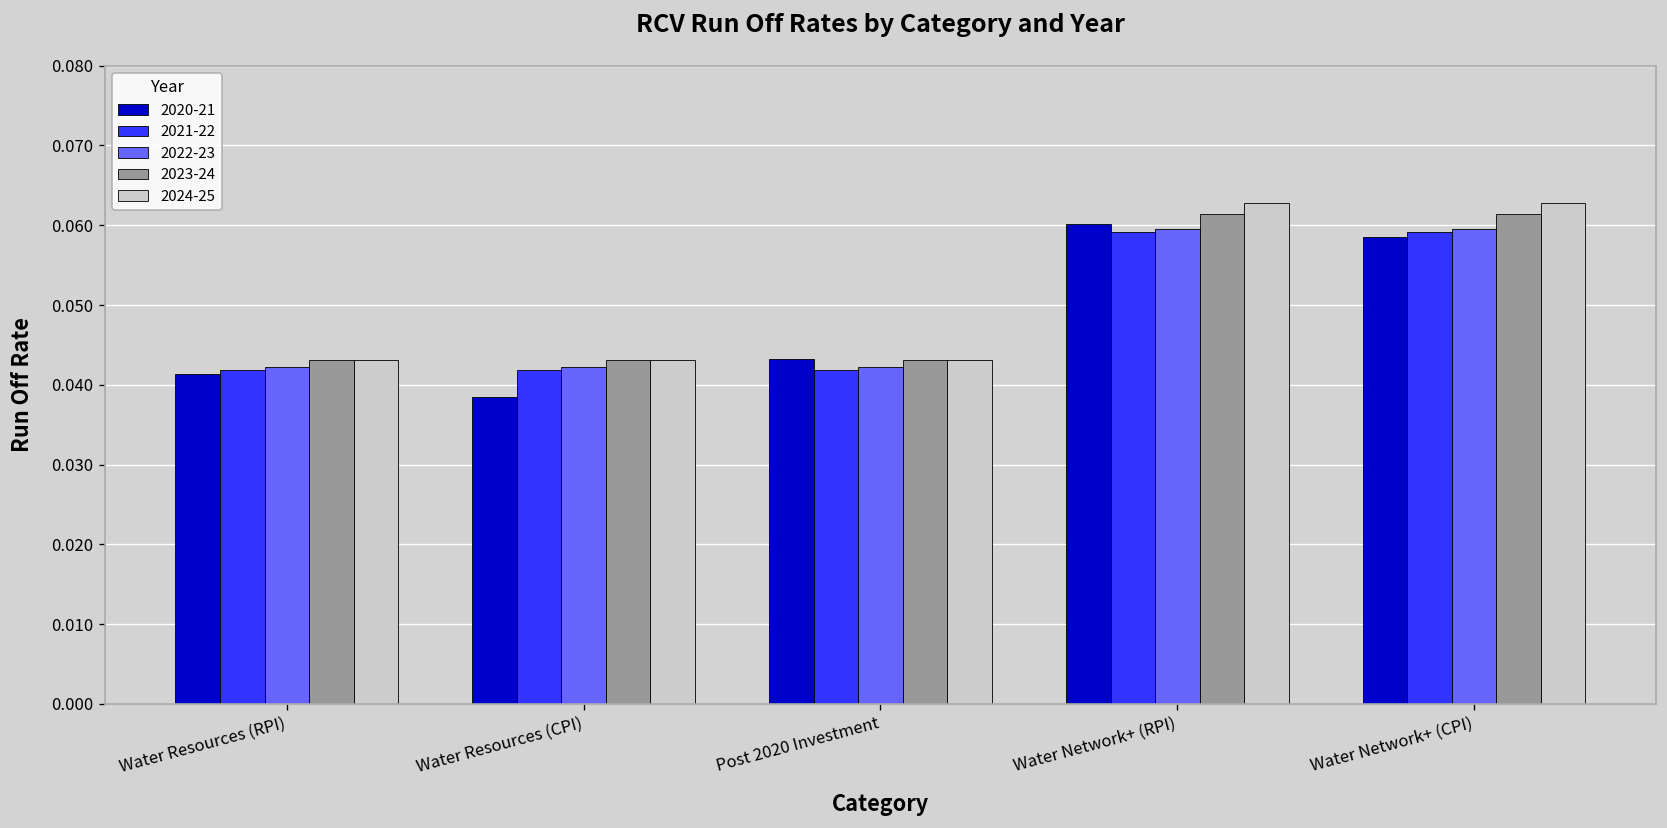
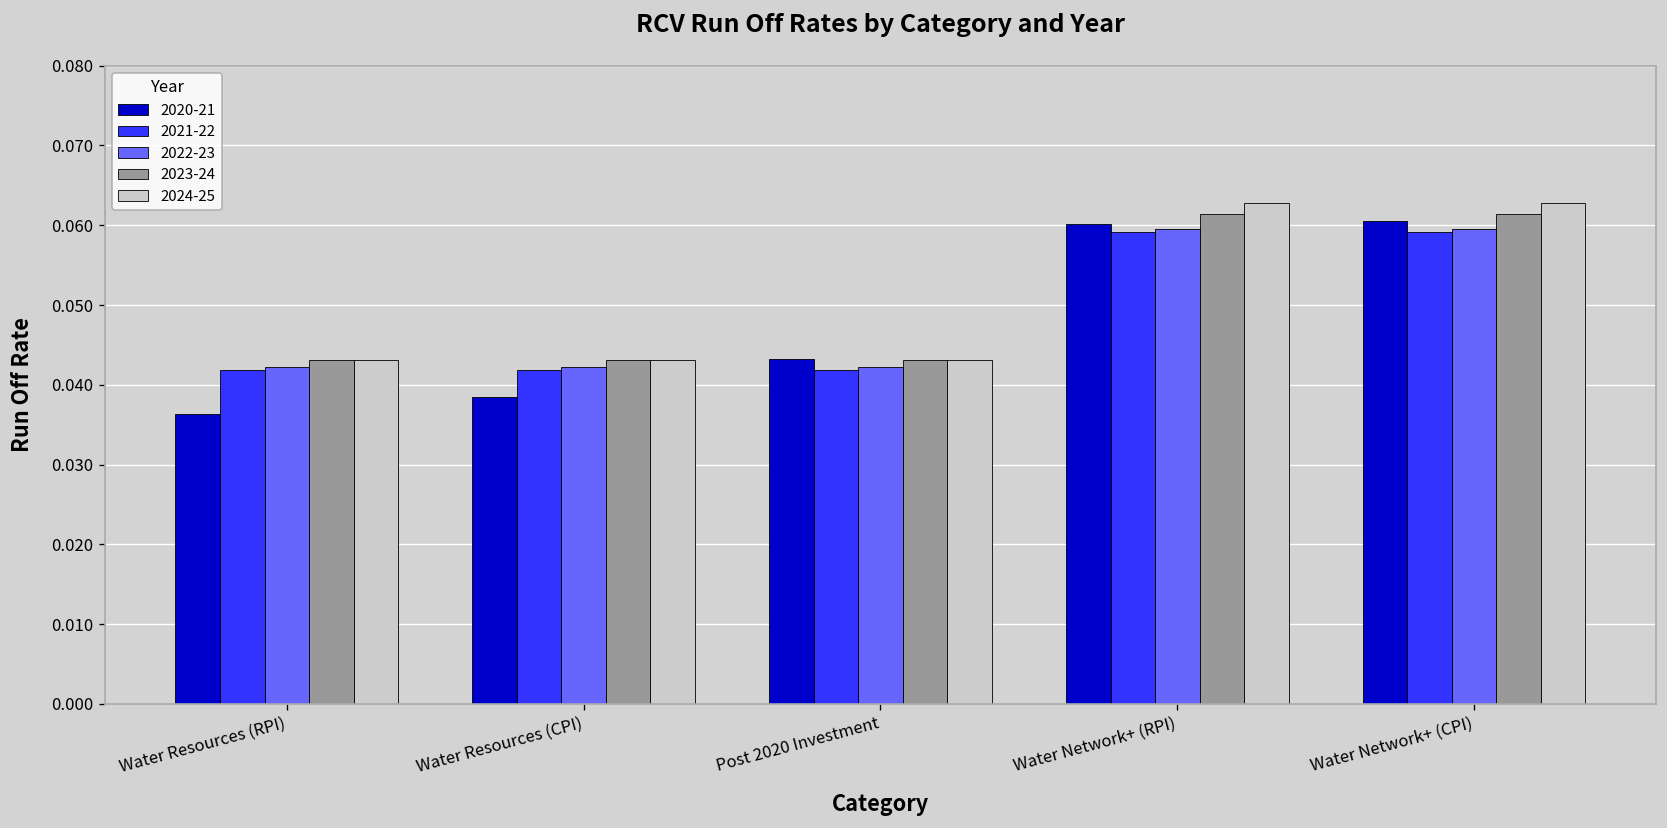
2020-21, Water Resources (RPI): 0.041 -> 0.036
2020-21, Water Network+ (CPI): 0.059 -> 0.061
